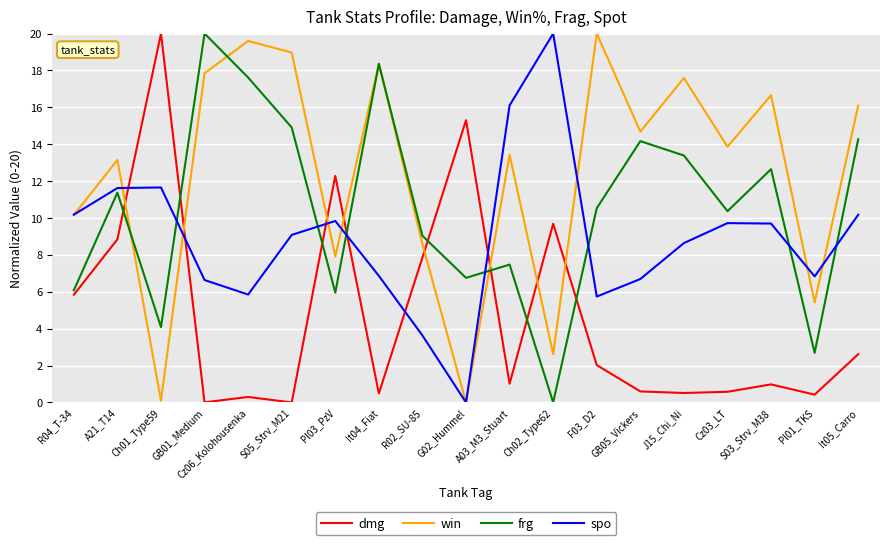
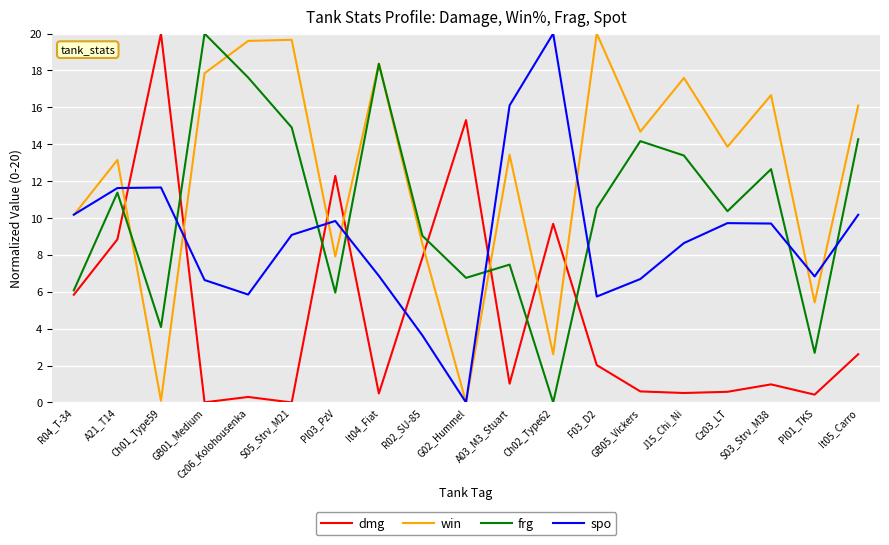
win, S05_Strv_M21: 19.0 -> 19.7
